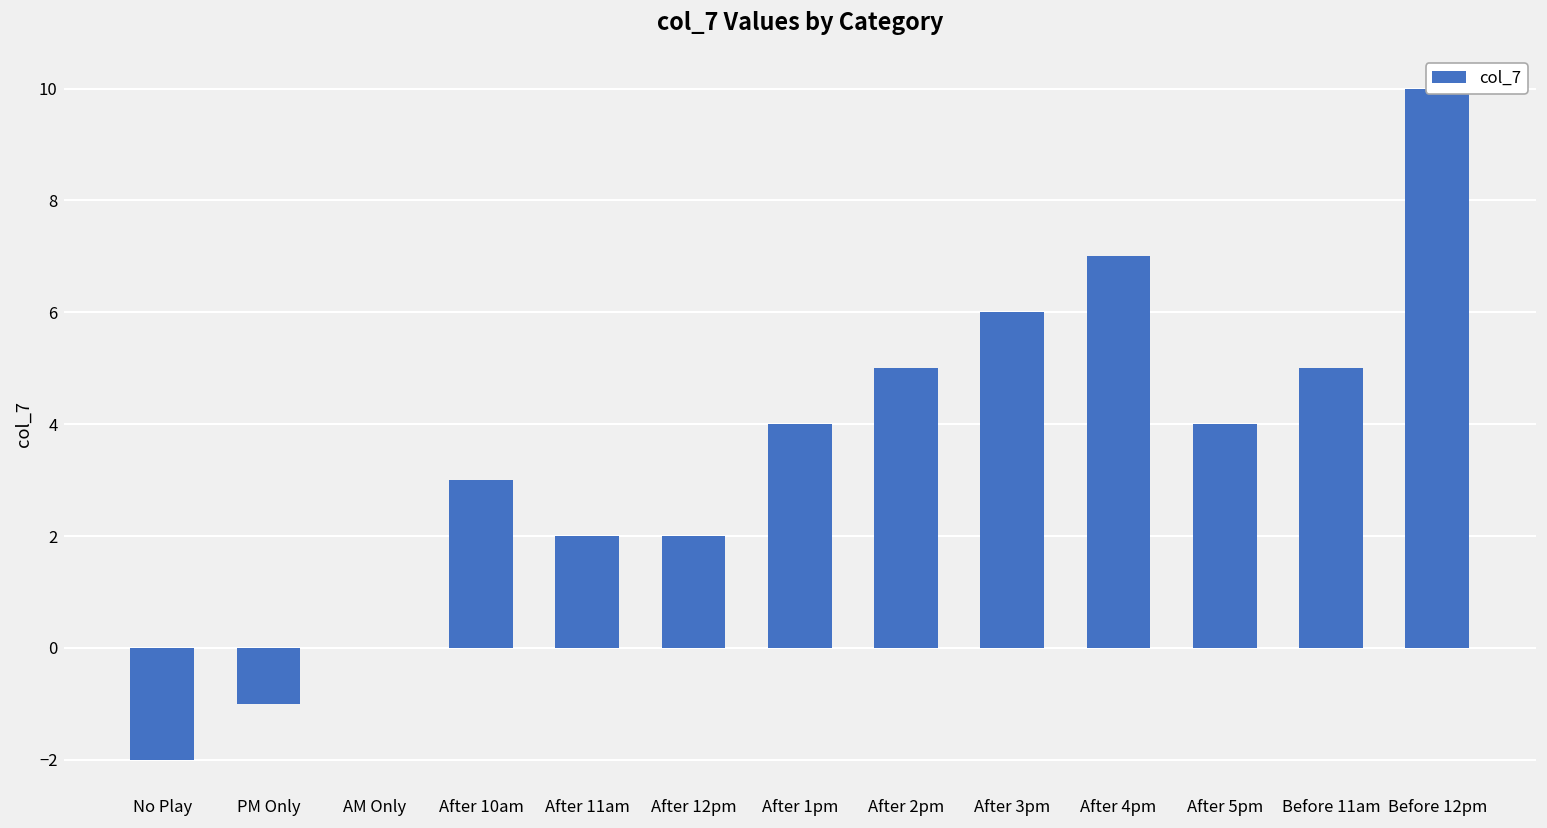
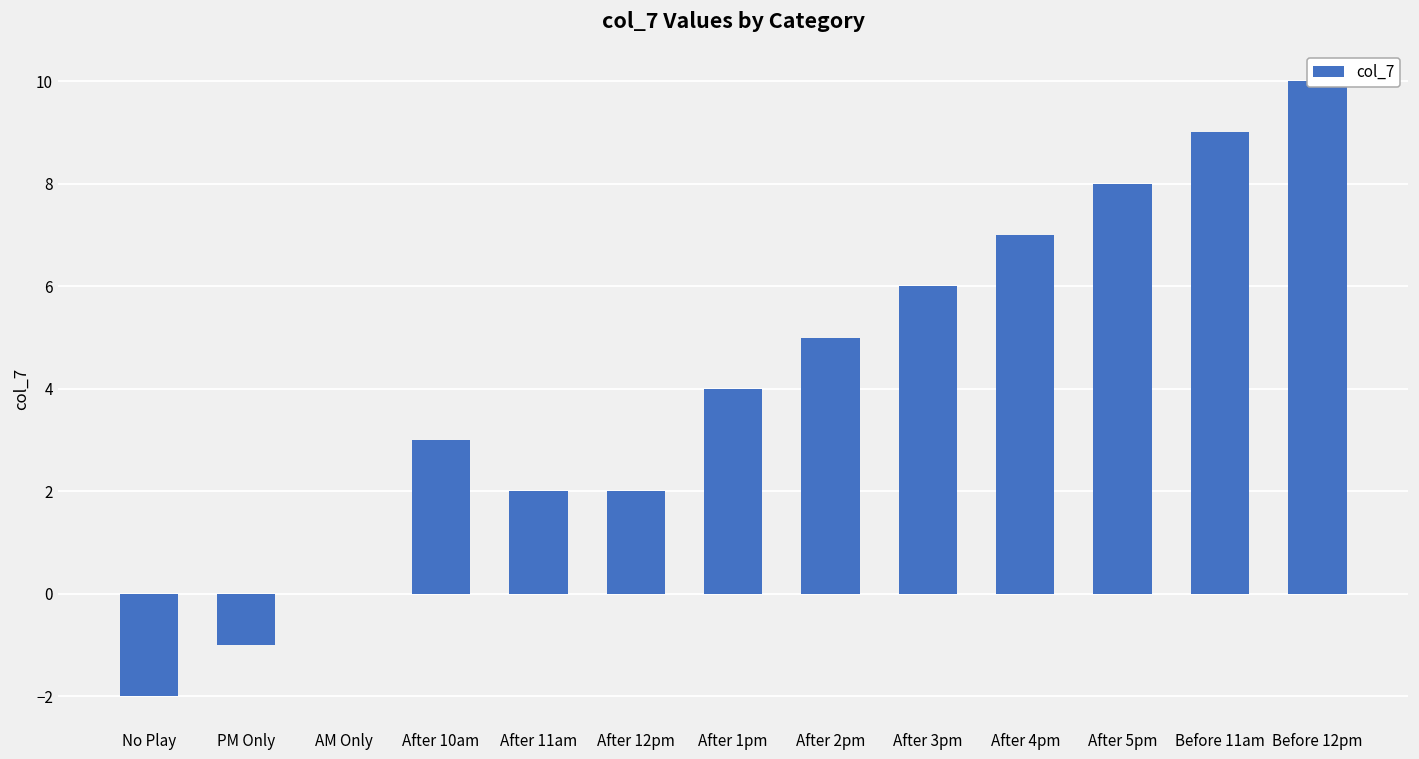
After 5pm: 4 -> 8
Before 11am: 5 -> 9
